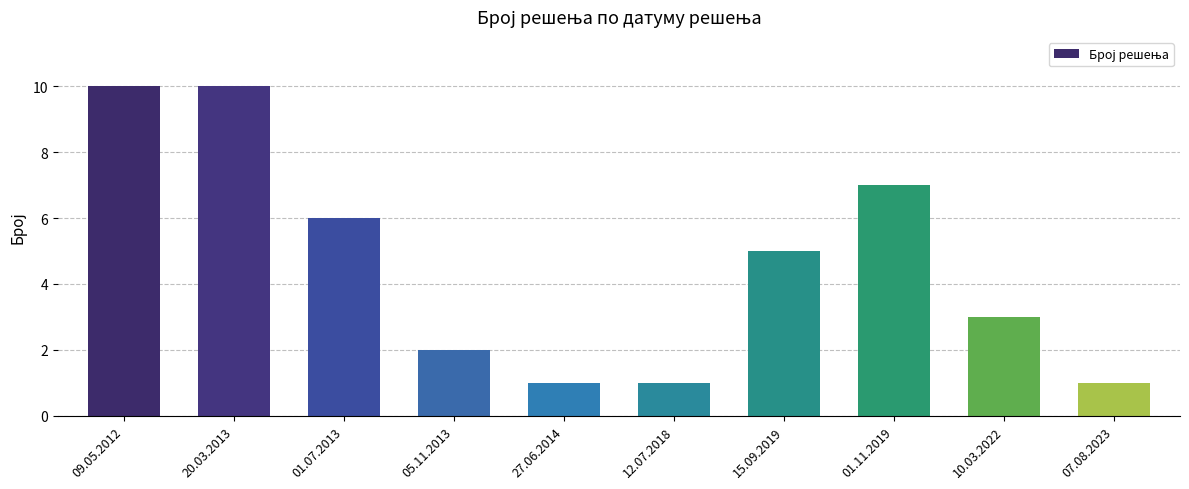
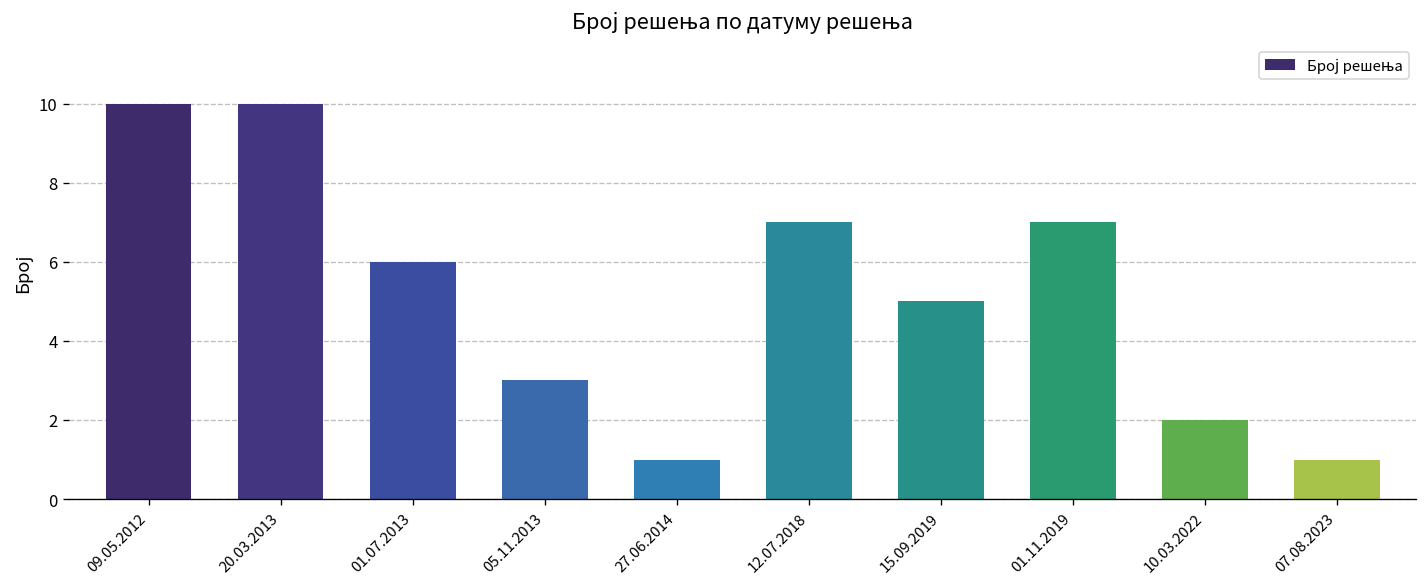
05.11.2013: 2 -> 3
12.07.2018: 1 -> 7
10.03.2022: 3 -> 2
